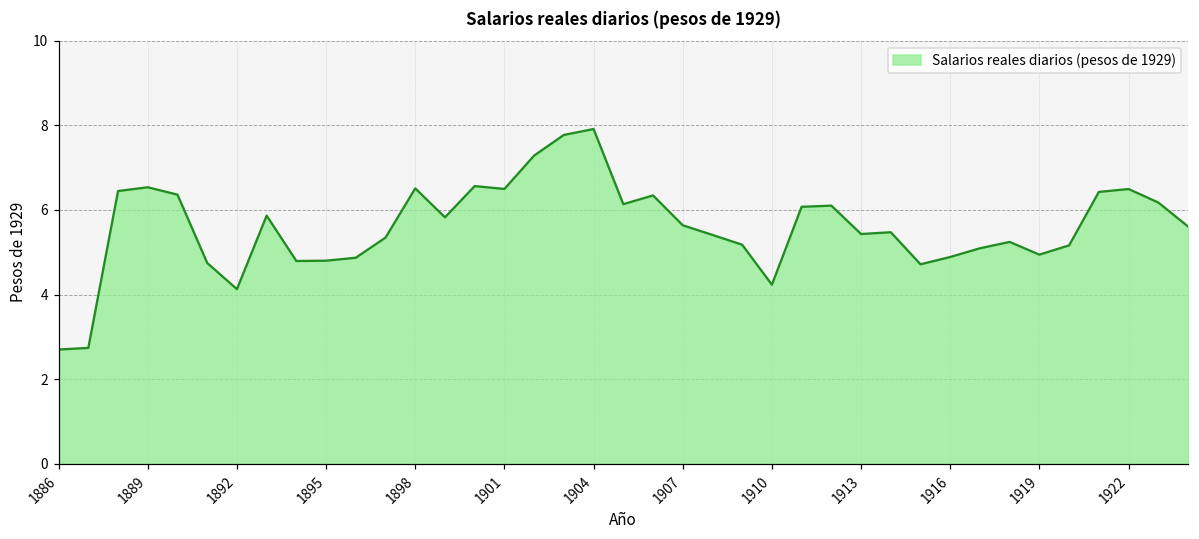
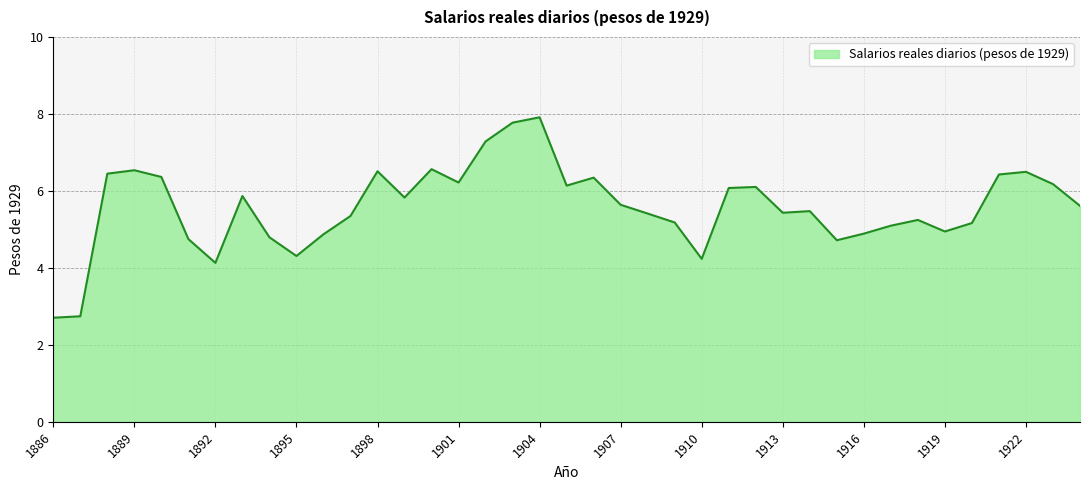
1895: 4.8 -> 4.3
1901: 6.5 -> 6.2
